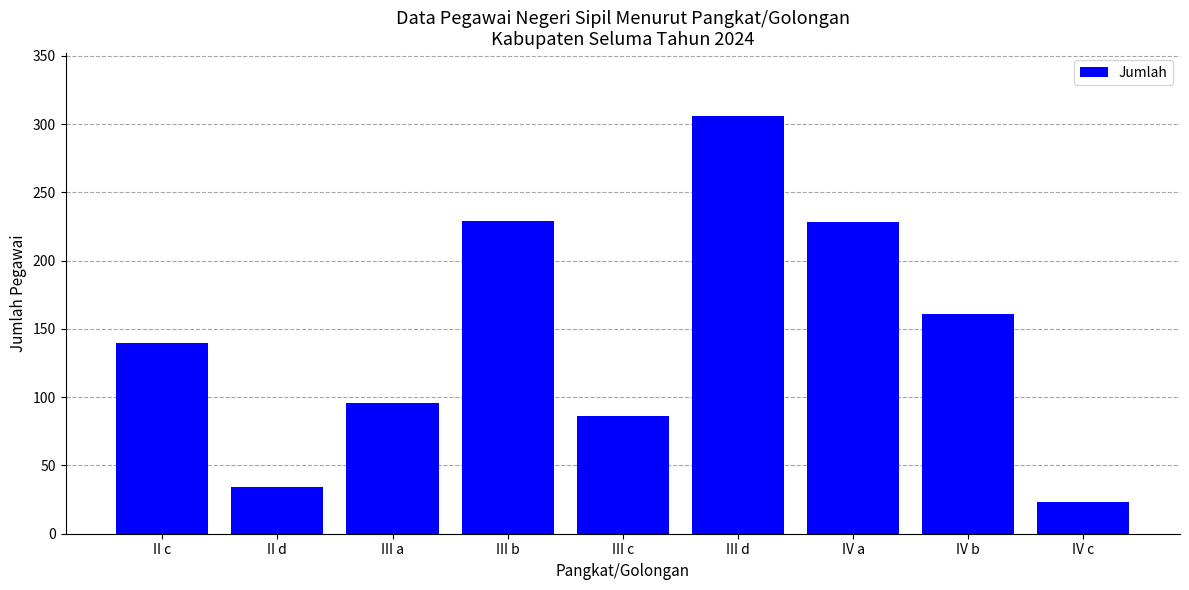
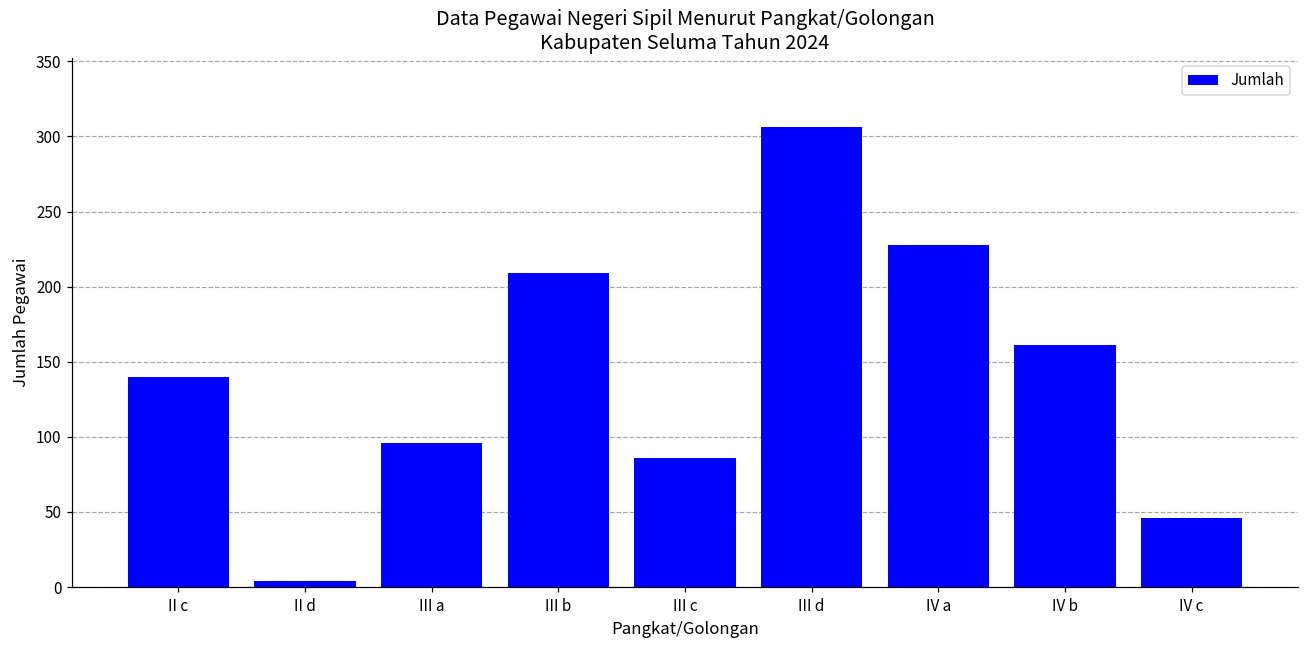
II d: 34 -> 4
III b: 229 -> 209
IV c: 23 -> 46
